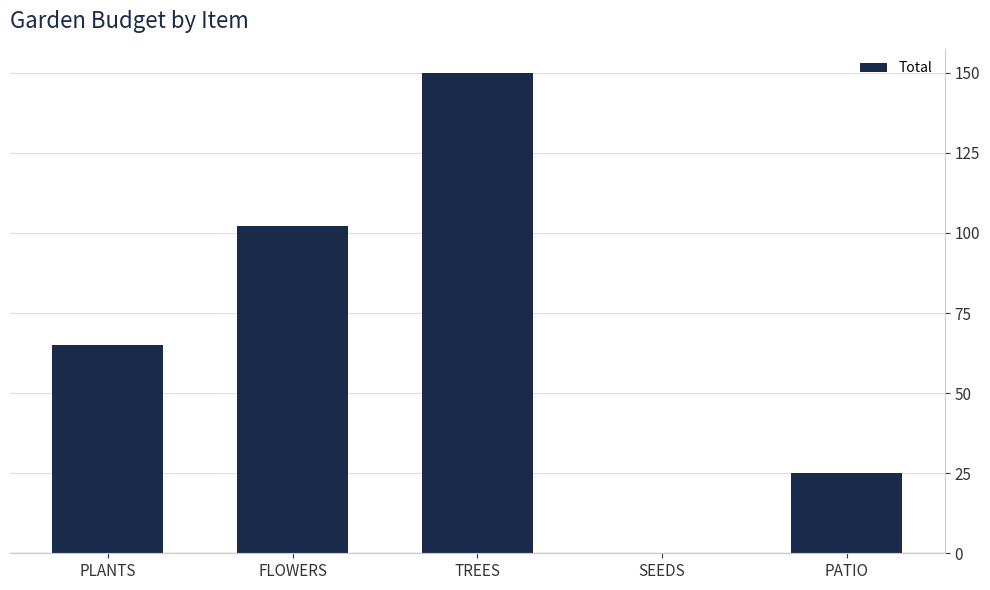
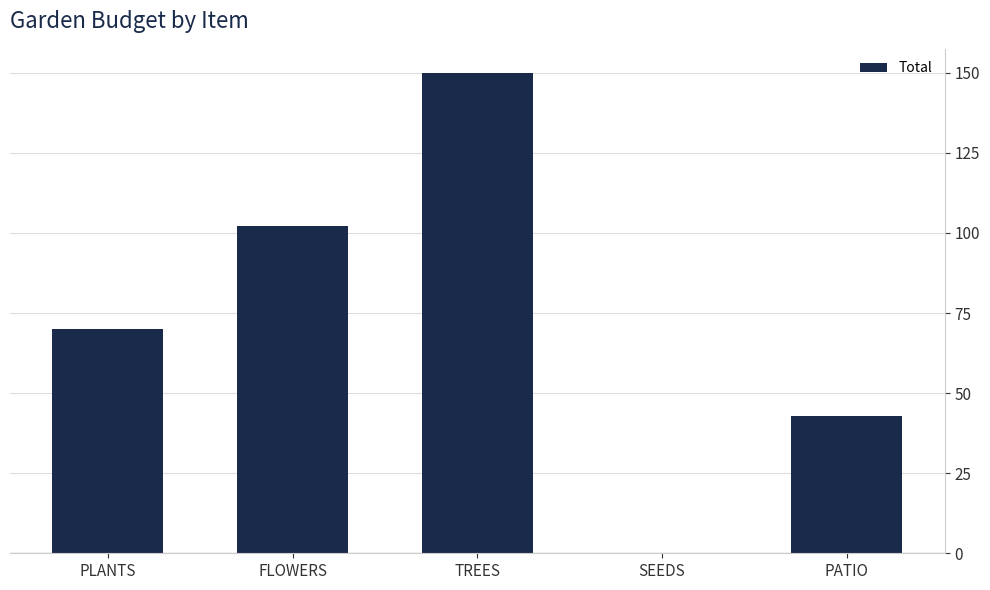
PLANTS: 65 -> 70
PATIO: 25 -> 43
